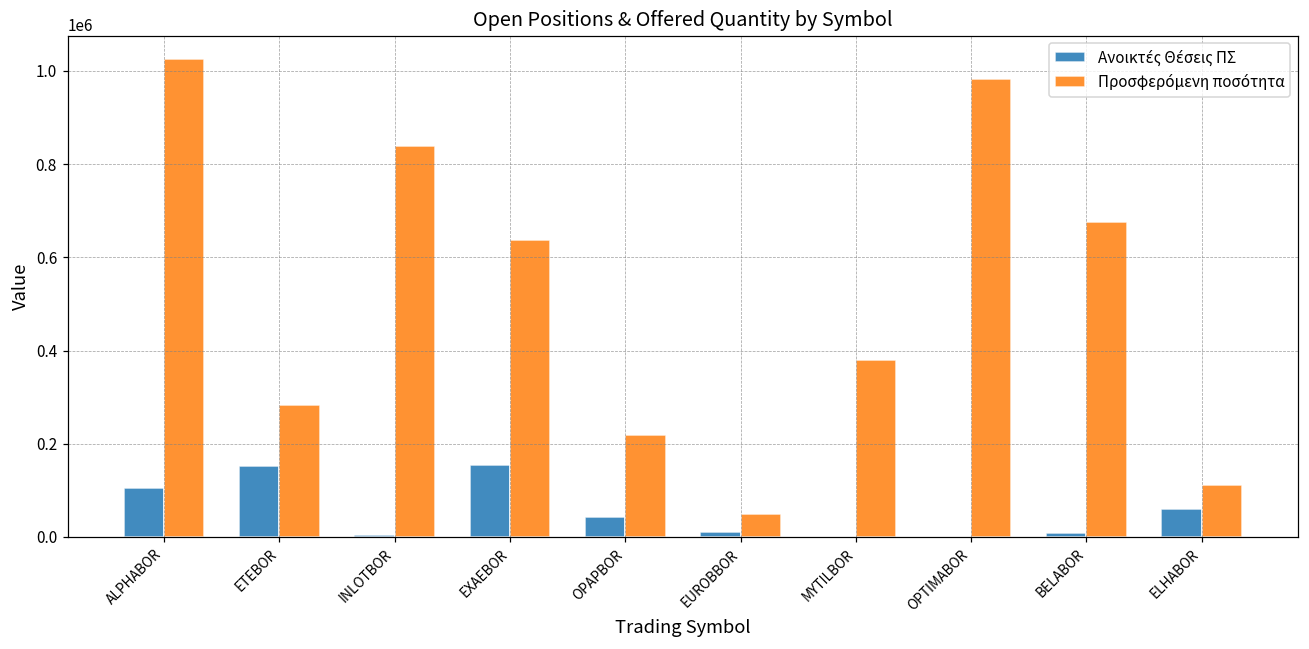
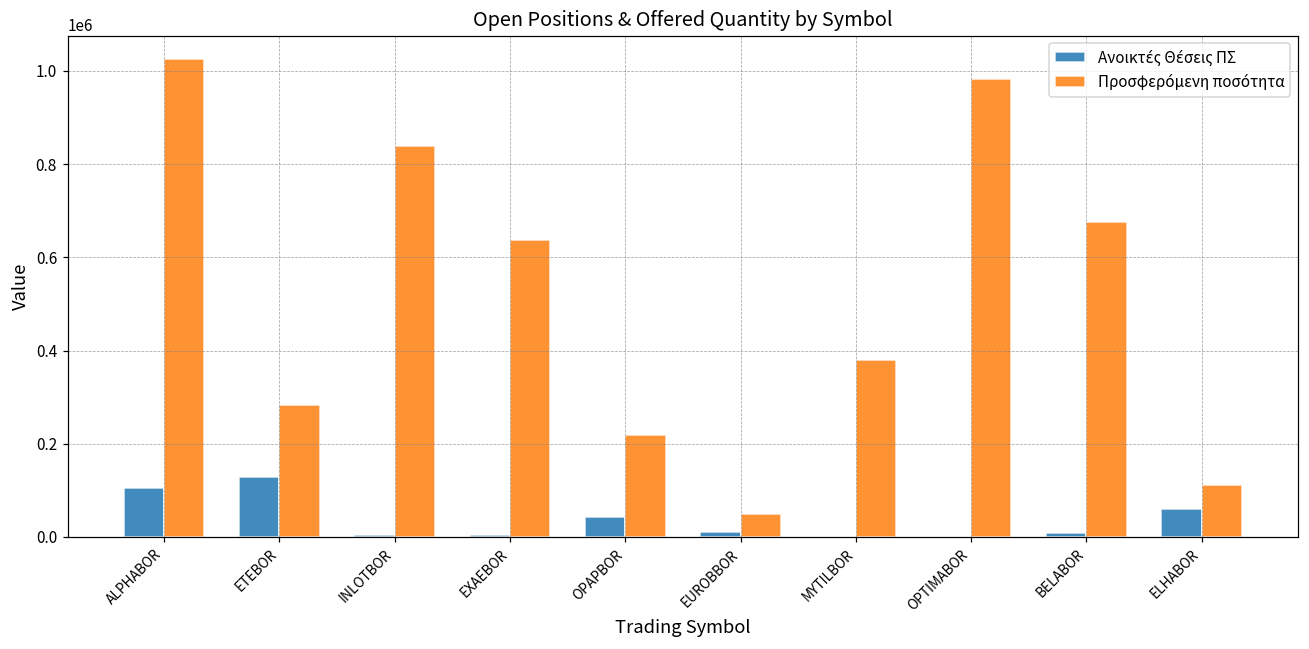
Ανοικτές Θέσεις ΠΣ, ETEBOR: 150000 -> 130000
Ανοικτές Θέσεις ΠΣ, EXAEBOR: 150000 -> 10000
